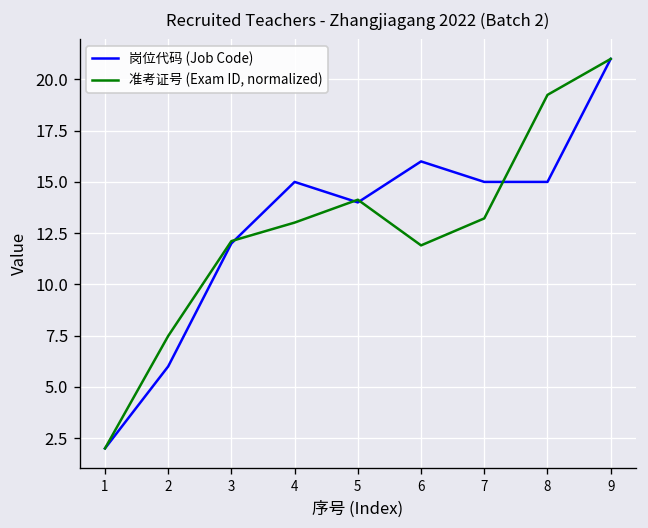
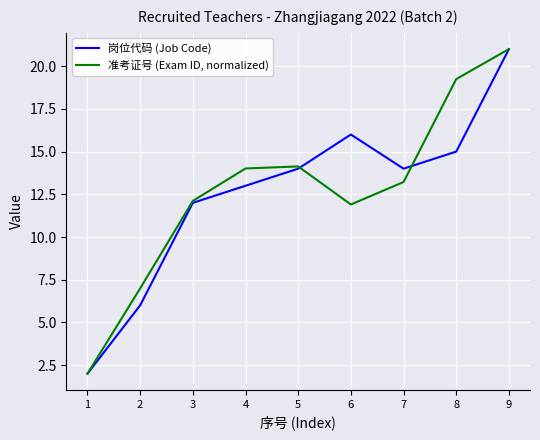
准考证号 (Exam ID, normalized), 2: 7.5 -> 7.0
岗位代码 (Job Code), 4: 15 -> 13
准考证号 (Exam ID, normalized), 4: 13.0 -> 14.0
岗位代码 (Job Code), 7: 15 -> 14
